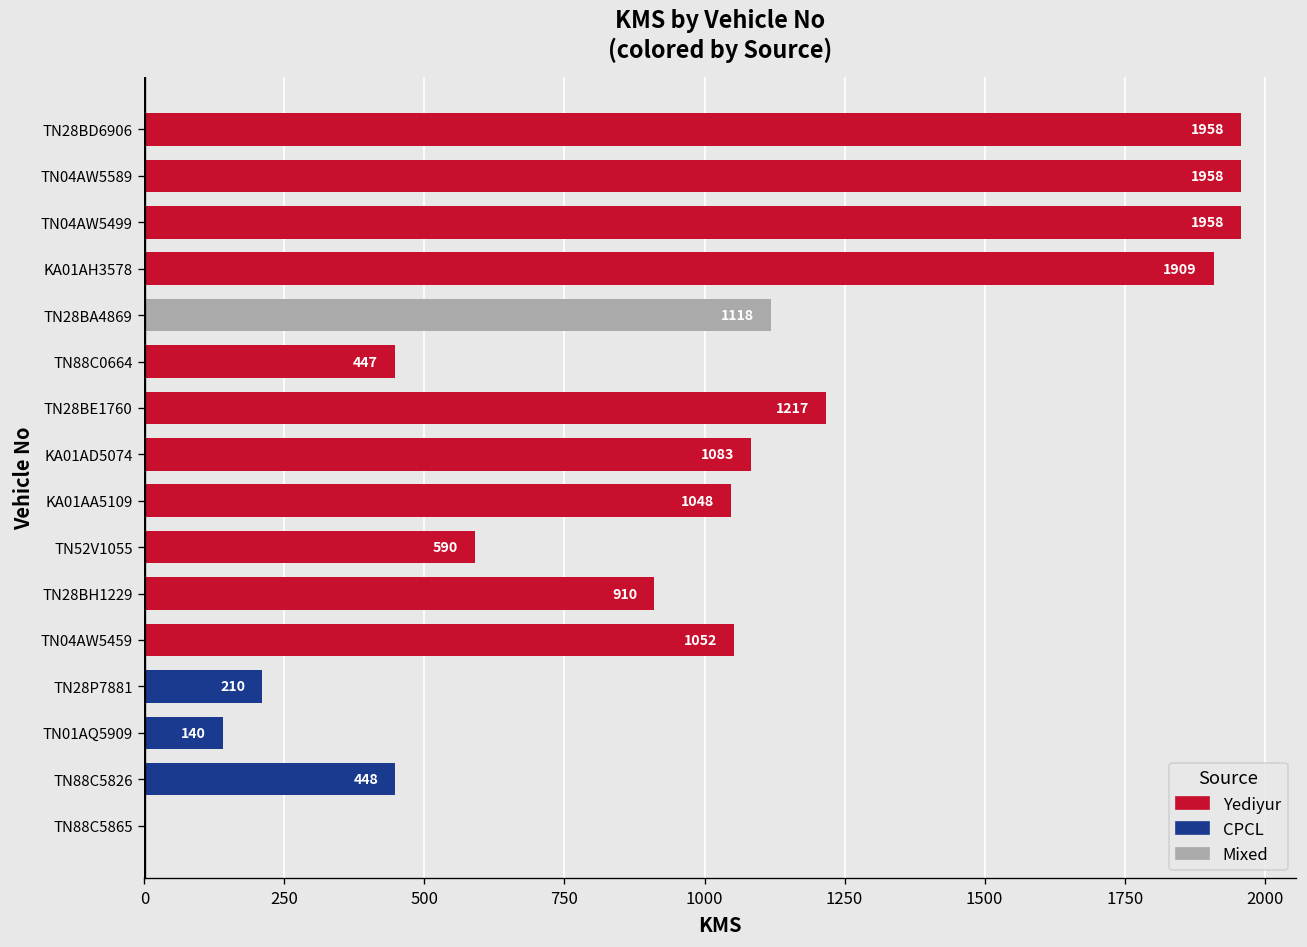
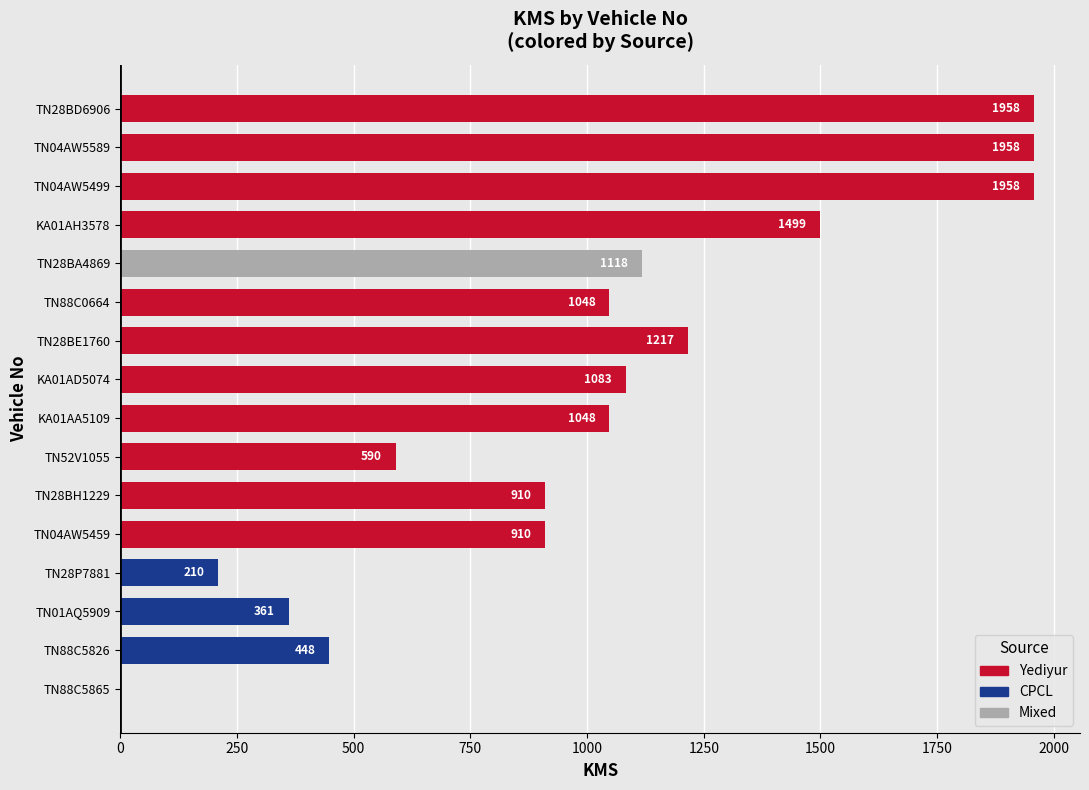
KA01AH3578: 1909 -> 1499
TN88C0664: 447 -> 1048
TN04AW5459: 1052 -> 910
TN01AQ5909: 140 -> 361
